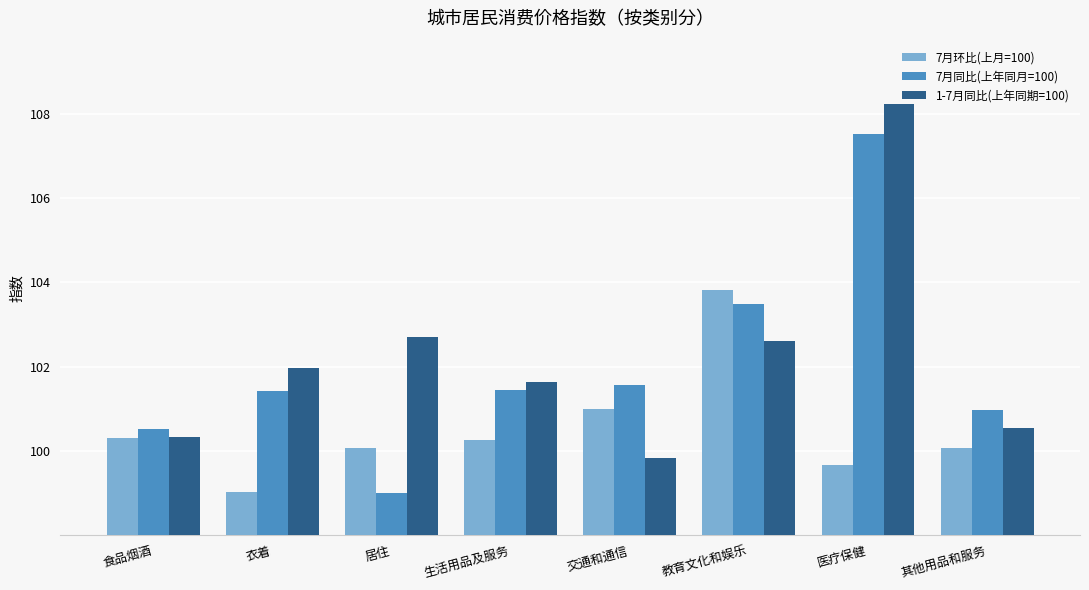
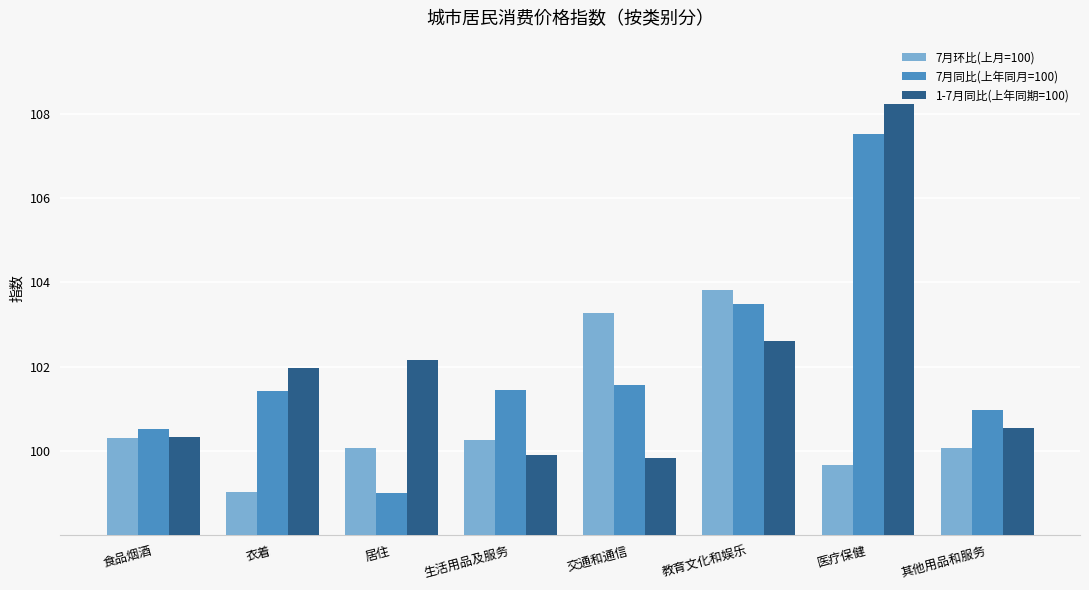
1-7月同比(上年同期=100), 居住: 102.7 -> 102.2
1-7月同比(上年同期=100), 生活用品及服务: 101.6 -> 99.9
7月环比(上月=100), 交通和通信: 101.0 -> 103.3
